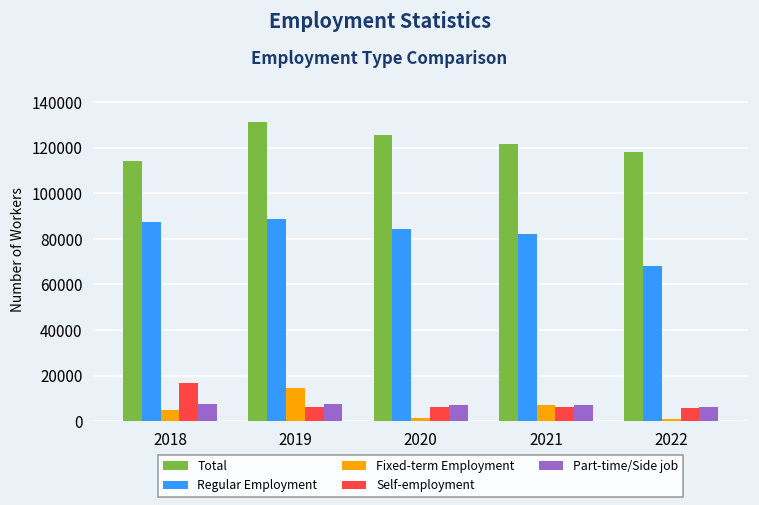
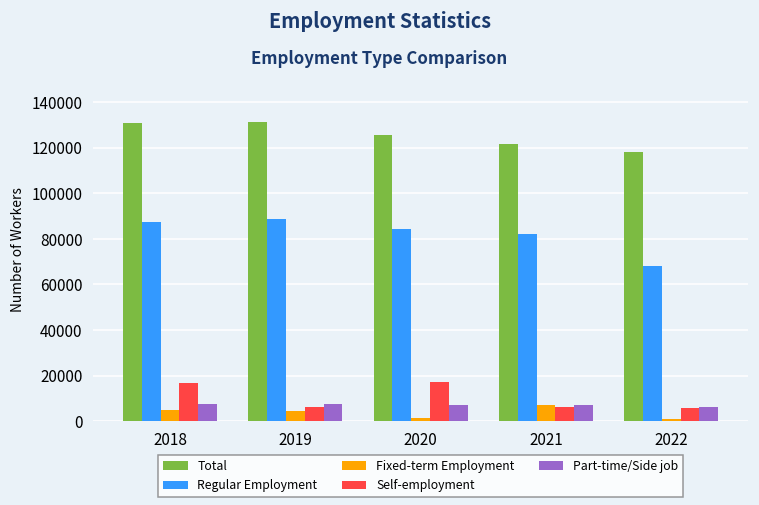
Total, 2018: 114000 -> 131000
Fixed-term Employment, 2019: 15000 -> 4000
Self-employment, 2020: 6000 -> 17000
